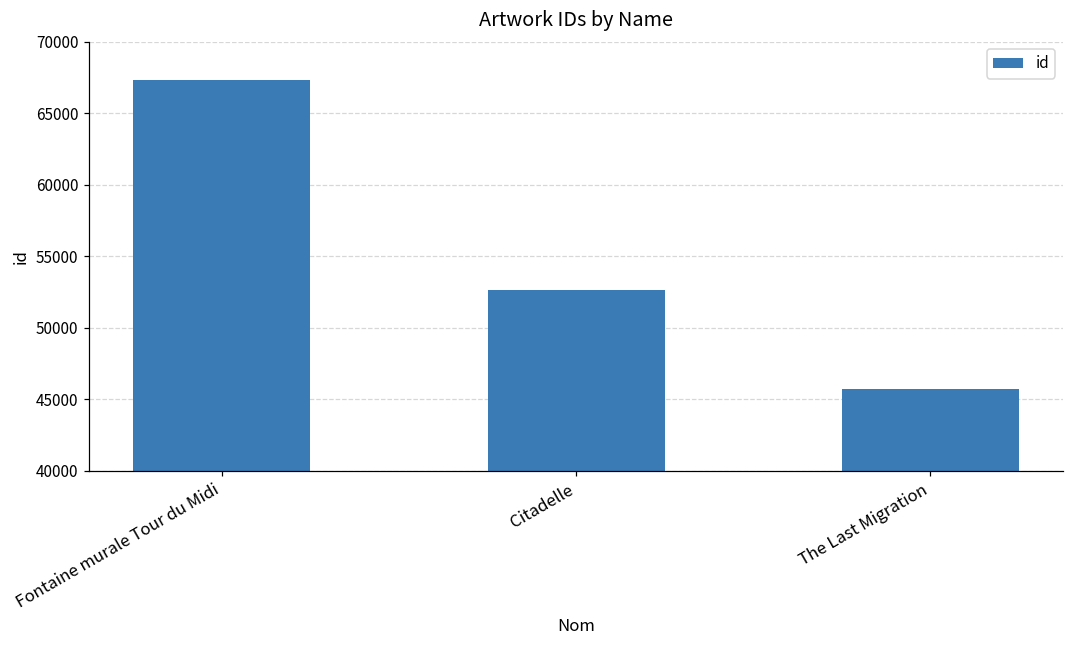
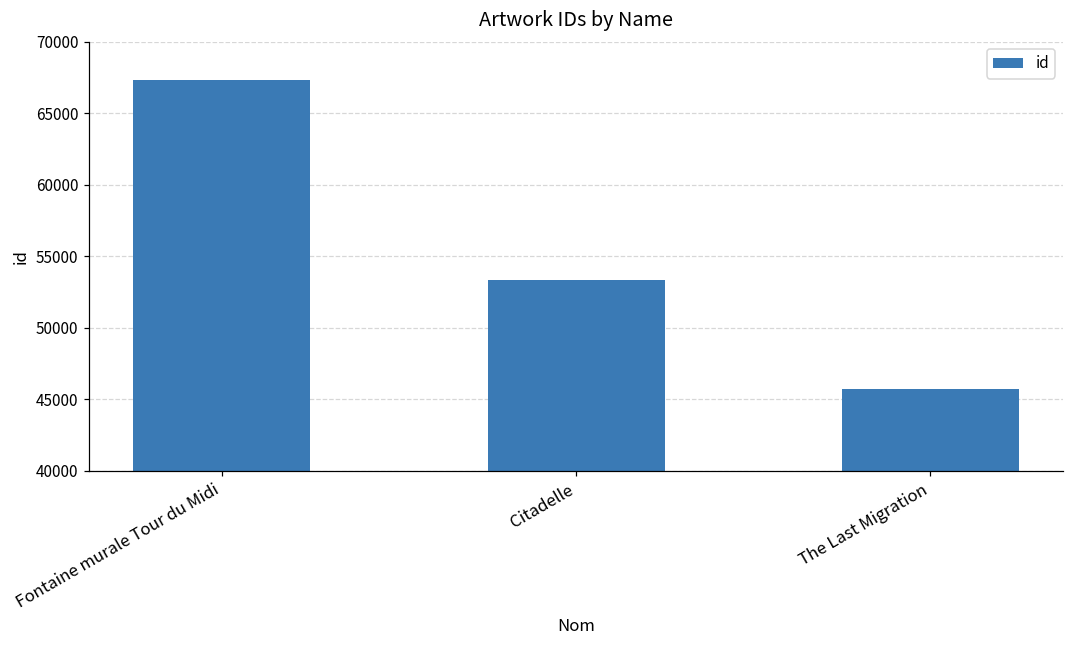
Citadelle: 52700 -> 53300
